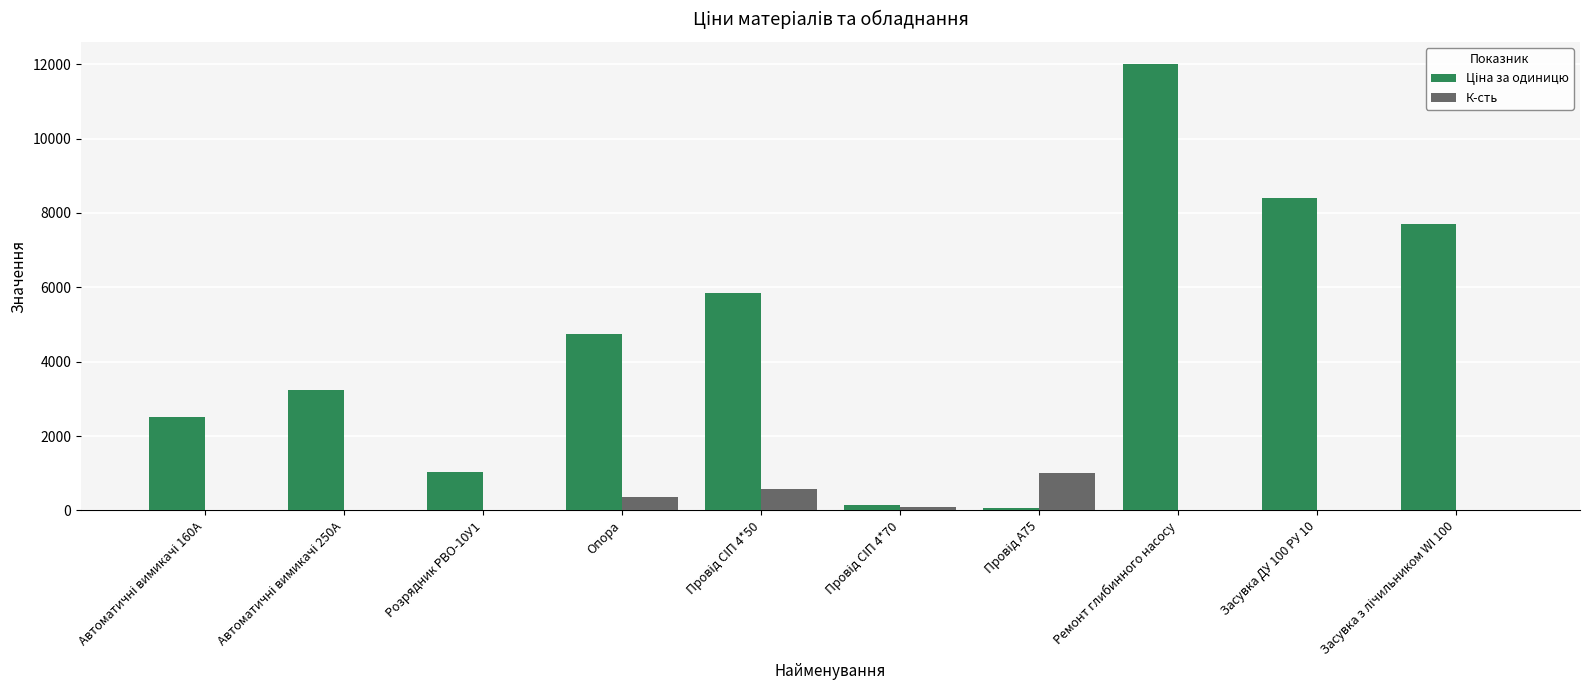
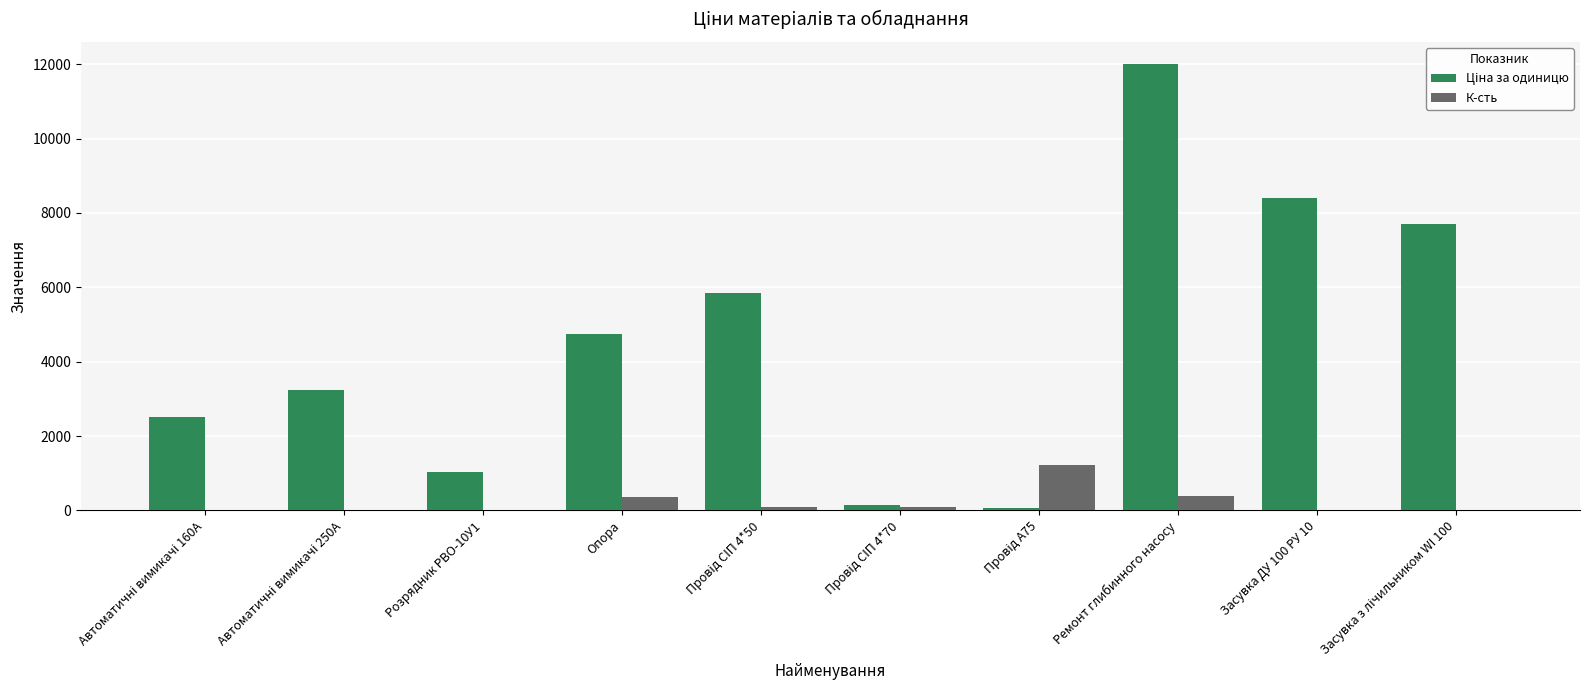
К-сть, Провід СІП 4*50: 600 -> 100
К-сть, Провід А75: 1000 -> 1200
К-сть, Ремонт глибинного насосу: 0 -> 400
